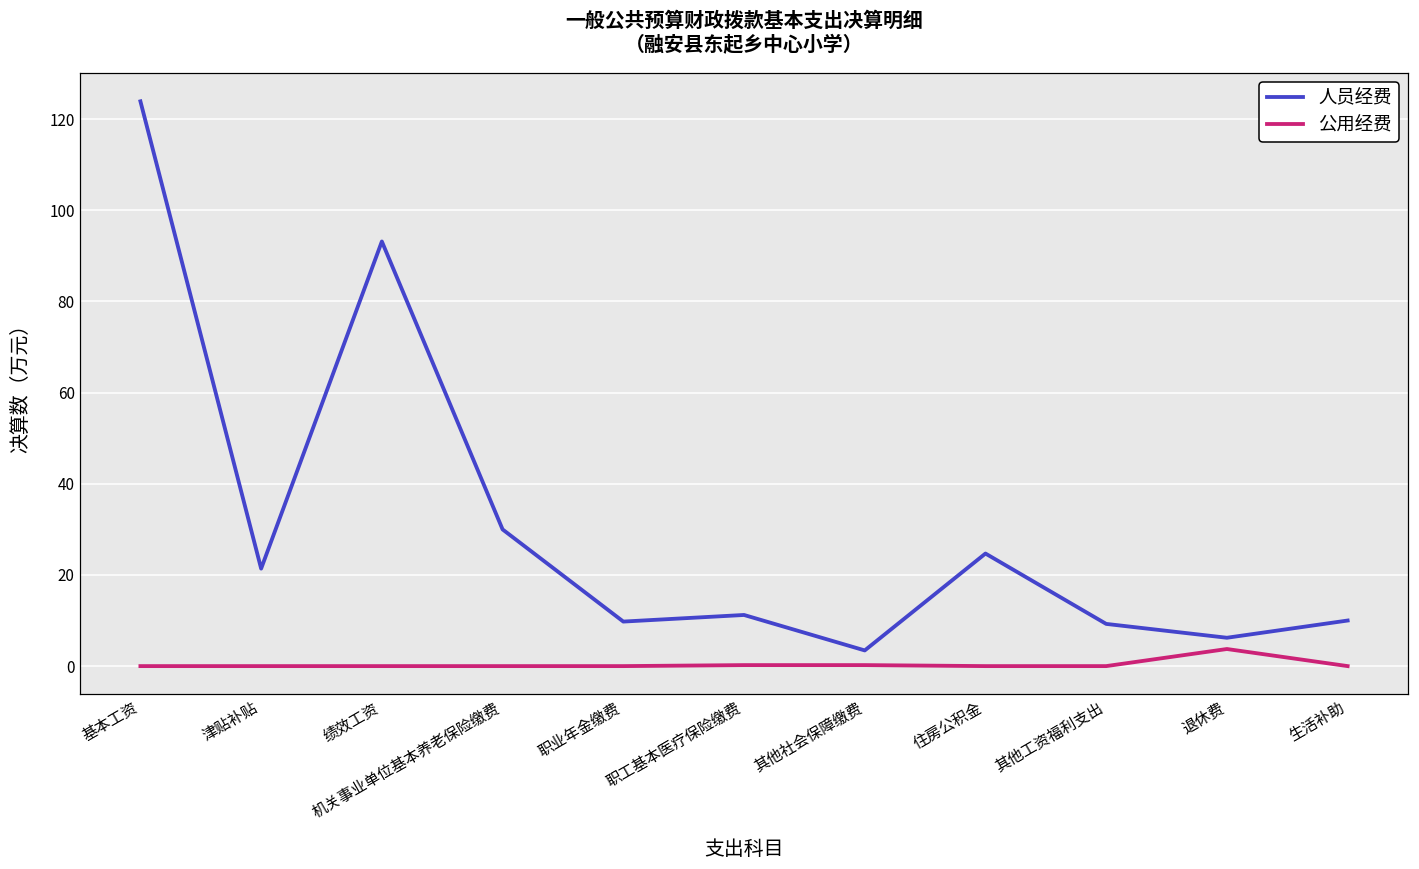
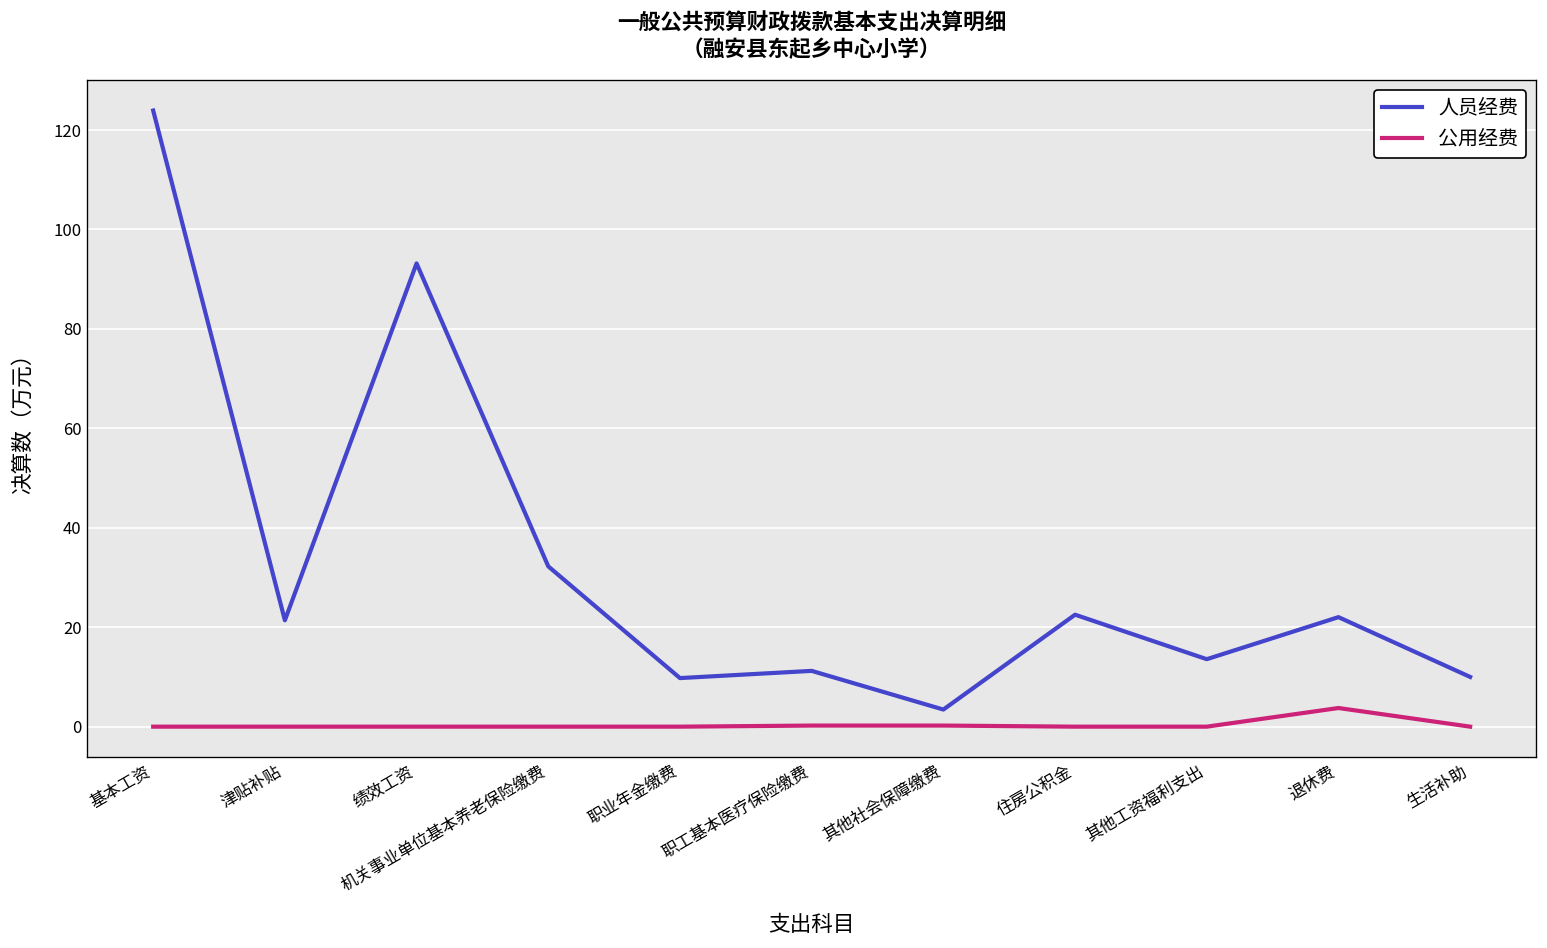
人员经费, 机关事业单位基本养老保险缴费: 30 -> 32
人员经费, 住房公积金: 25 -> 23
人员经费, 其他工资福利支出: 9 -> 14
人员经费, 退休费: 6 -> 22
